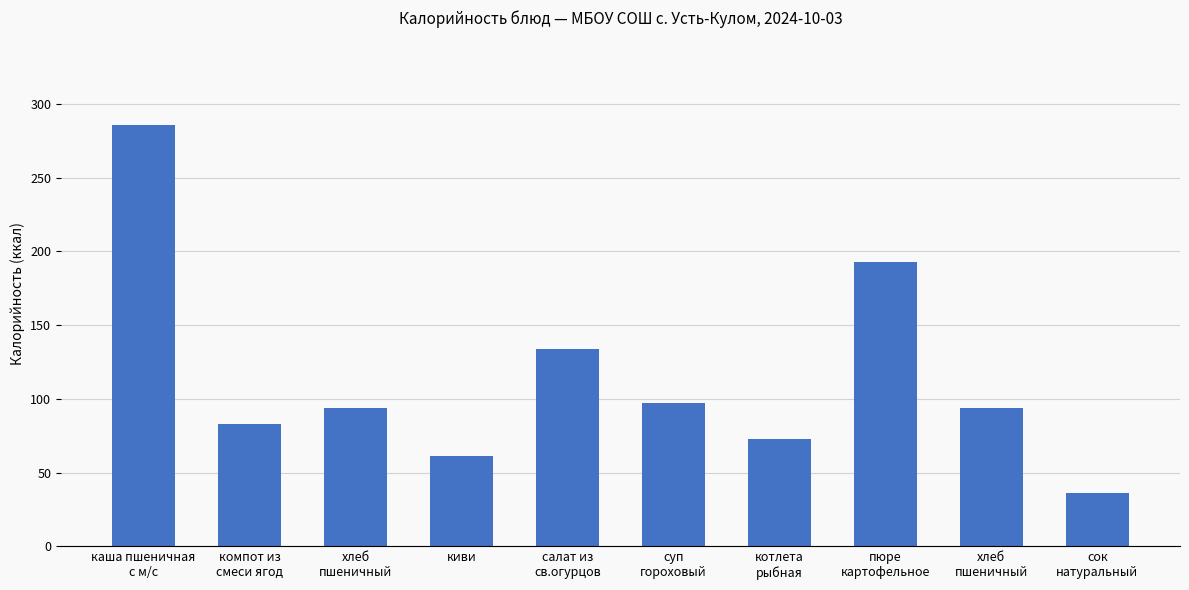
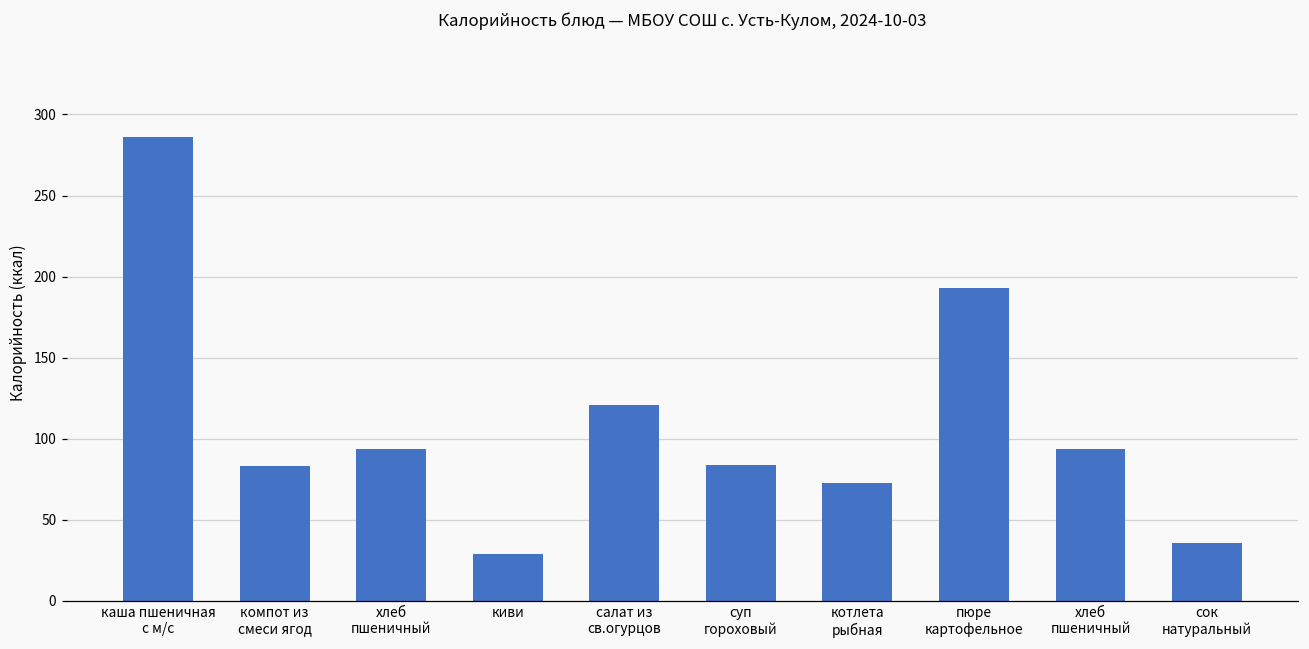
киви: 61 -> 29
салат из св.огурцов: 134 -> 121
суп гороховый: 97 -> 84
